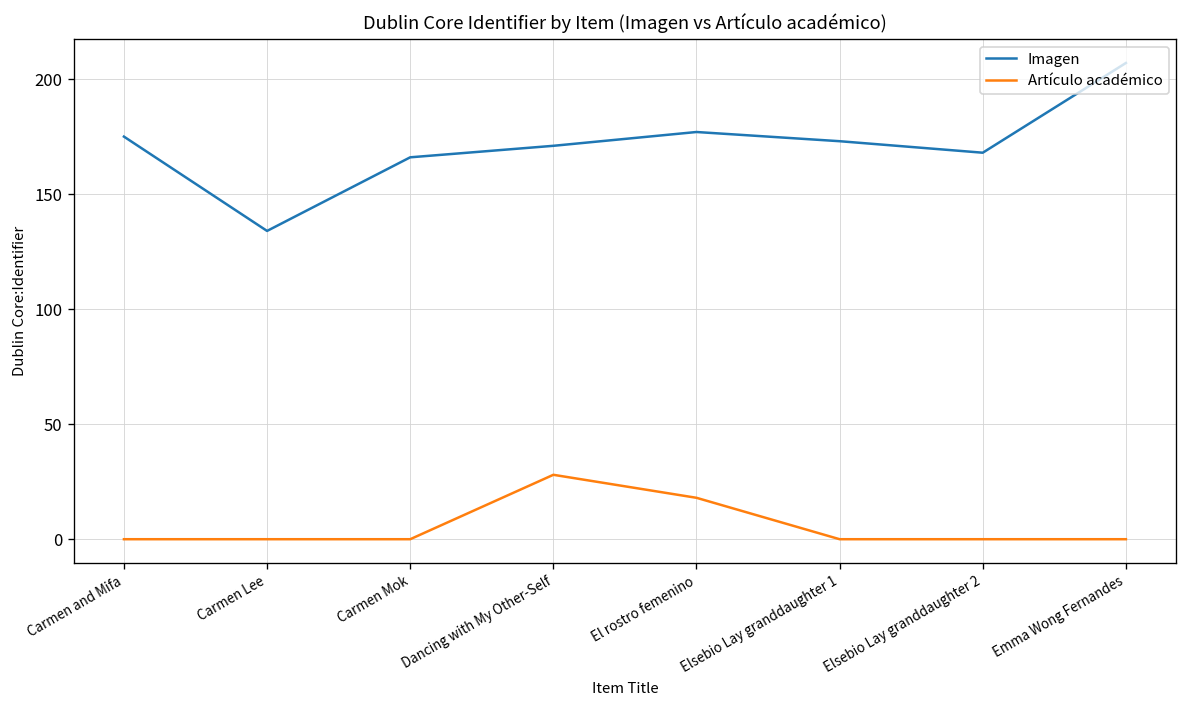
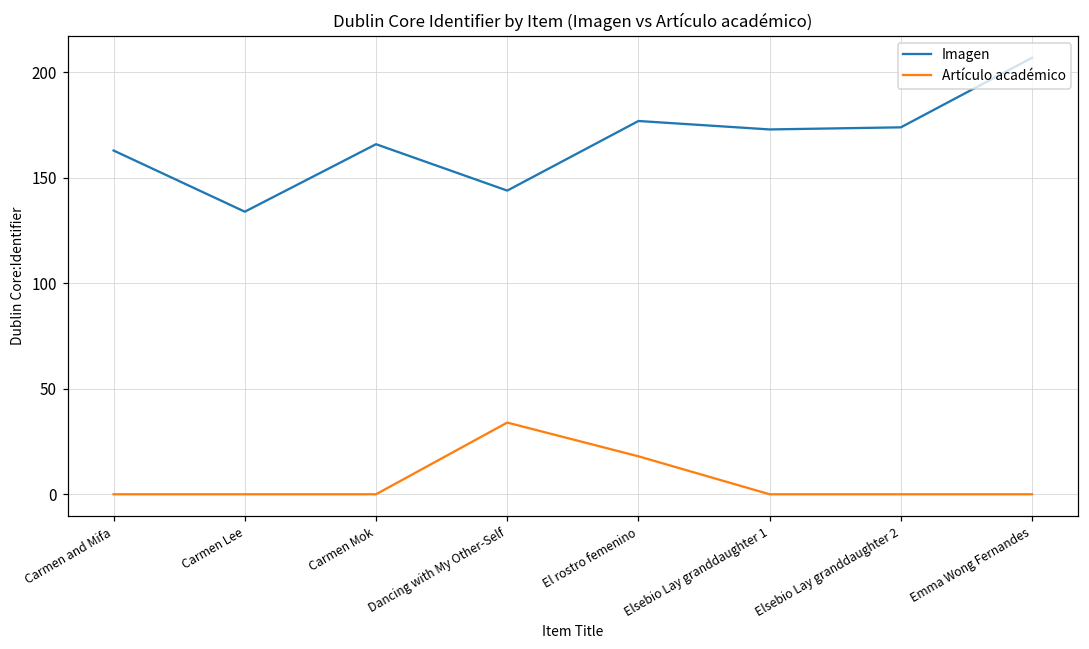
Imagen, Carmen and Mifa: 175 -> 163
Imagen, Dancing with My Other-Self: 171 -> 144
Artículo académico, Dancing with My Other-Self: 28 -> 34
Imagen, Elsebio Lay granddaughter 2: 168 -> 174
